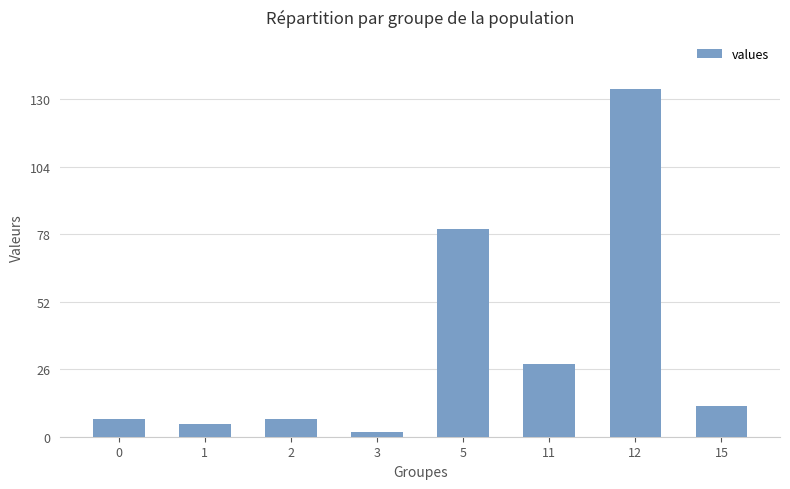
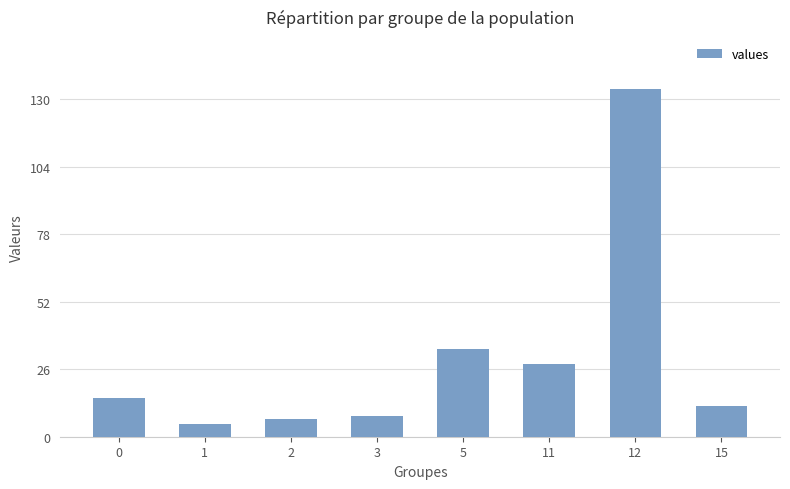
0: 7 -> 15
3: 2 -> 8
5: 80 -> 34
